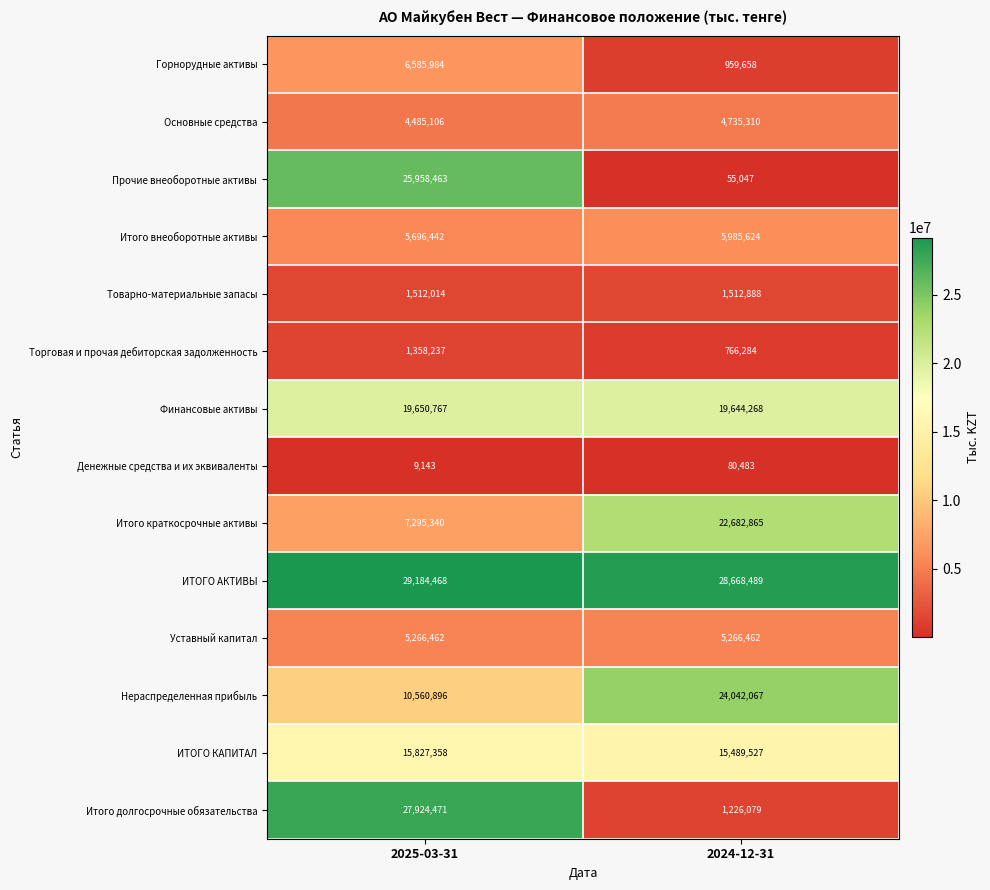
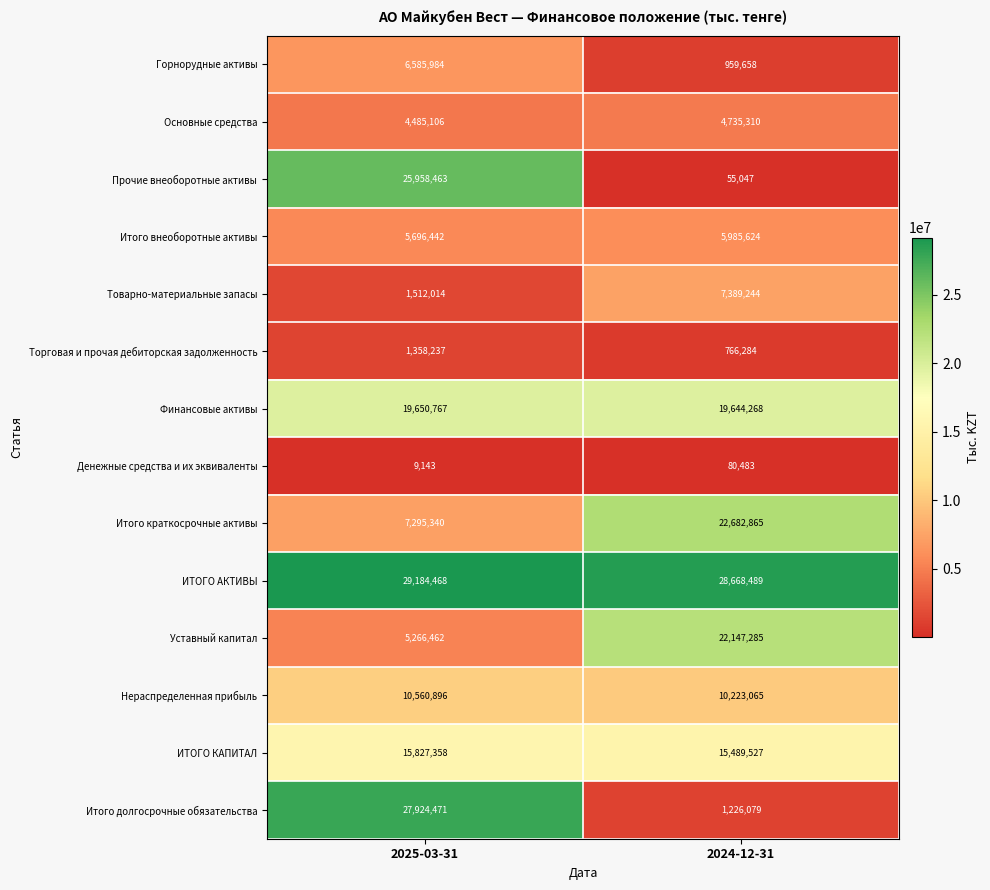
Товарно-материальные запасы, 2024-12-31: 1,512,888 -> 7,389,244
Уставный капитал, 2024-12-31: 5,266,462 -> 22,147,285
Нераспределенная прибыль, 2024-12-31: 24,042,067 -> 10,223,065
